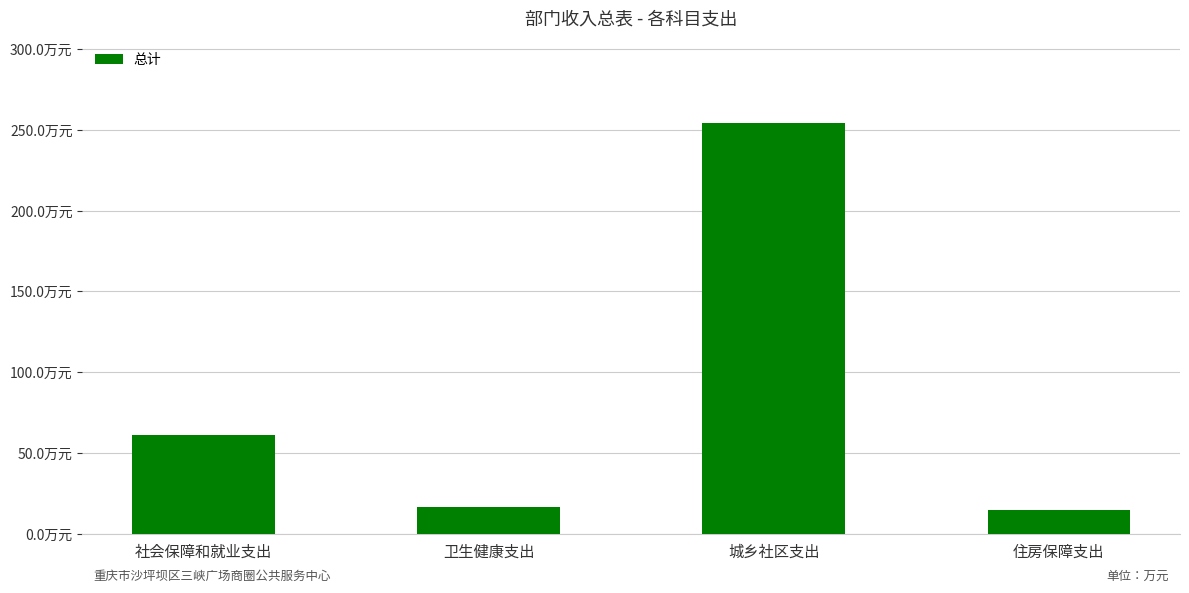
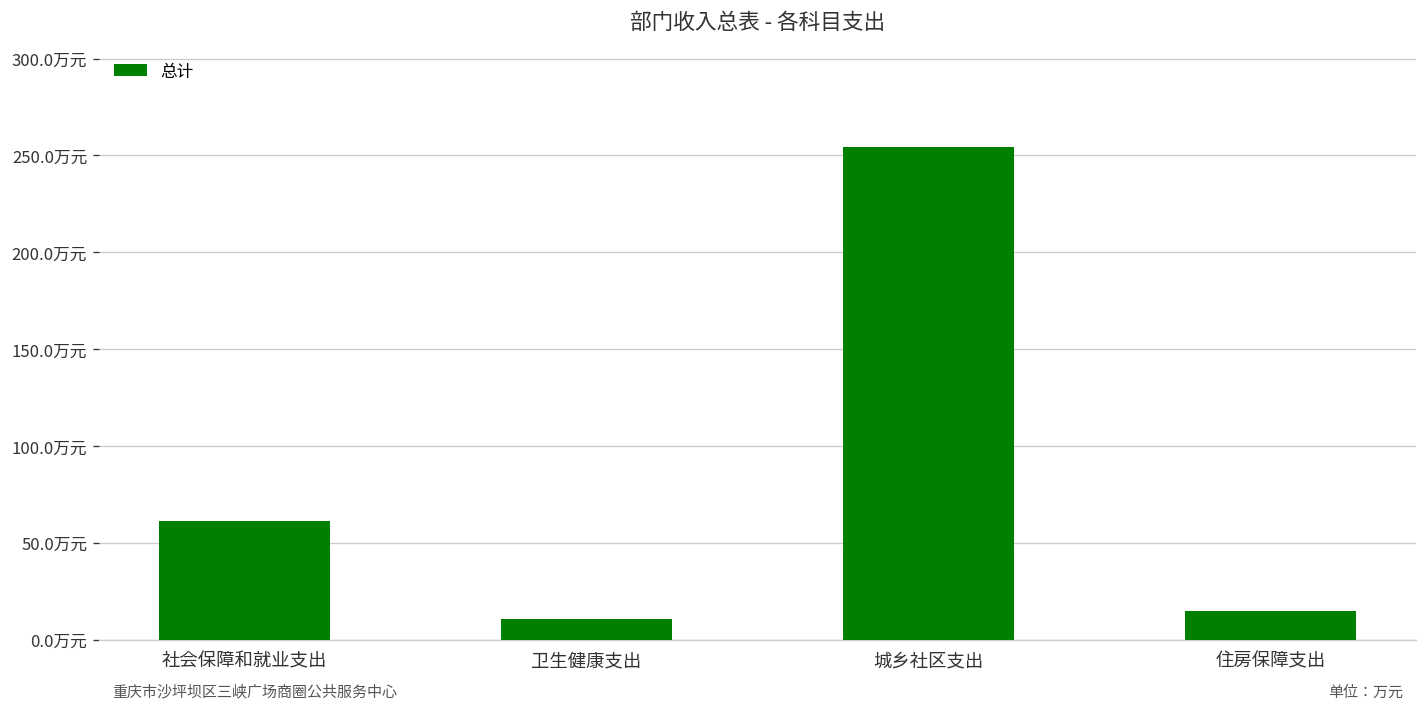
卫生健康支出: 17万元 -> 11万元
